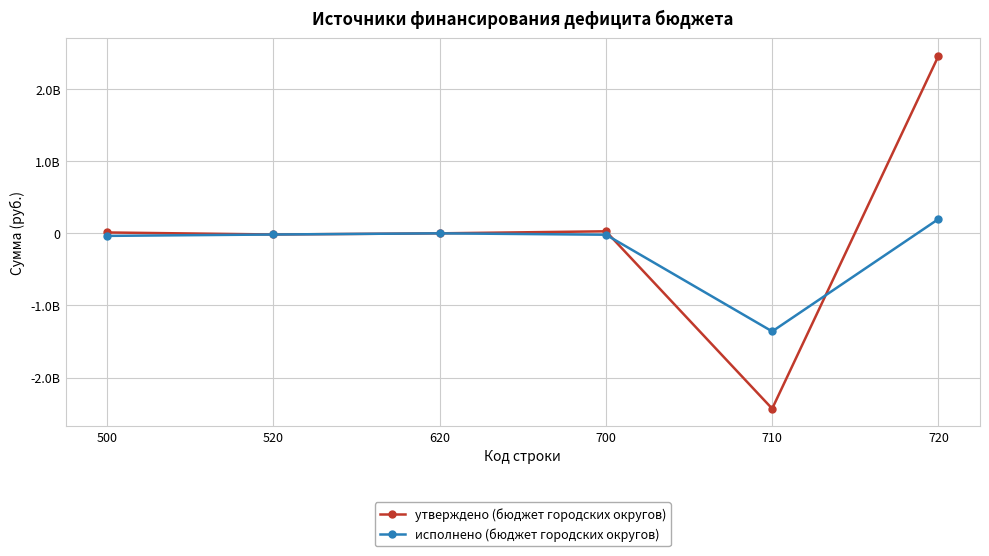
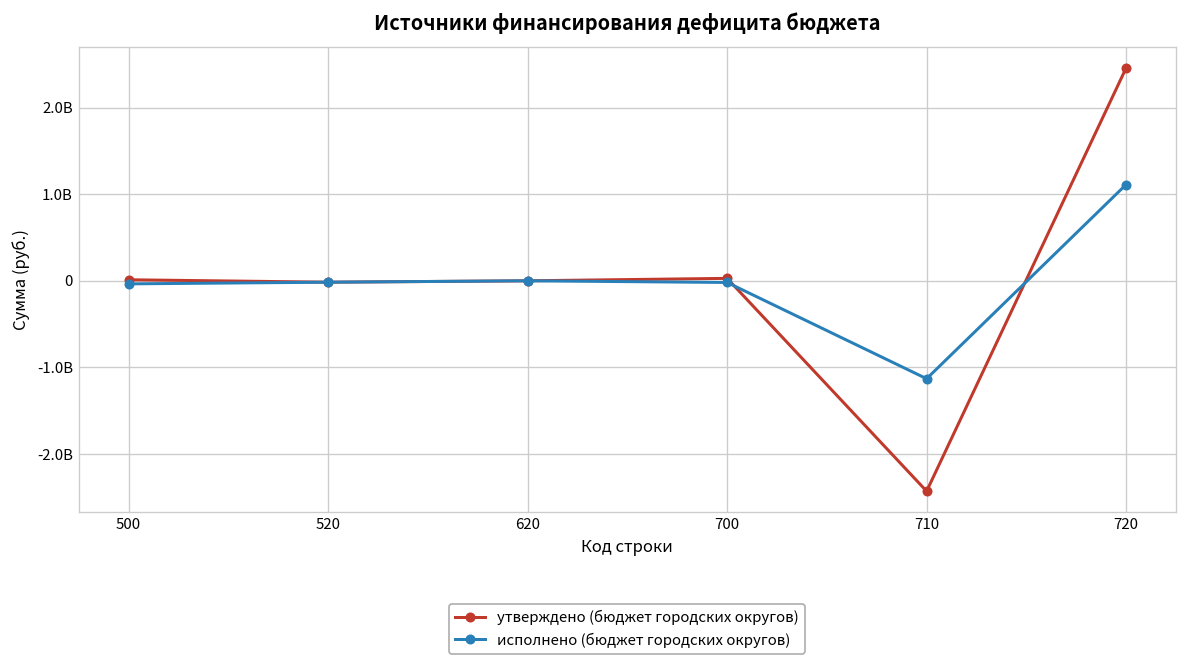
исполнено (бюджет городских округов), 710: -1400000000 -> -1100000000
исполнено (бюджет городских округов), 720: 200000000 -> 1100000000
